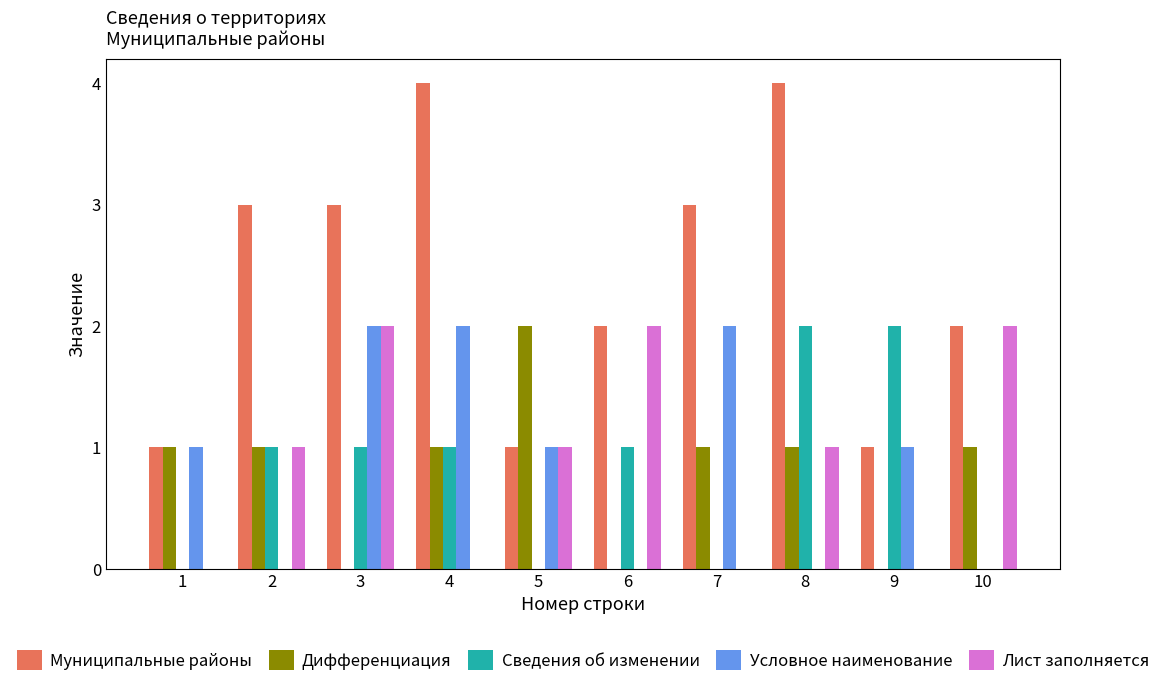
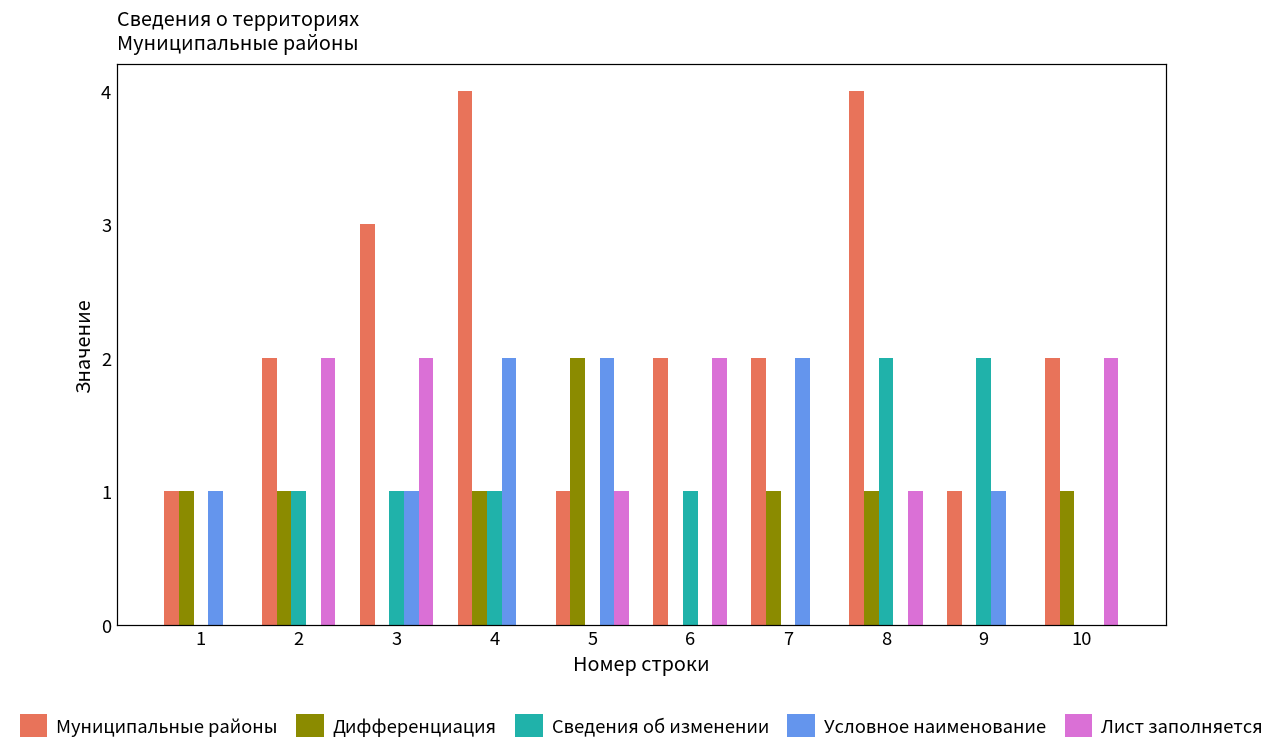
Муниципальные районы, 2: 3 -> 2
Лист заполняется, 2: 1 -> 2
Условное наименование, 3: 2 -> 1
Условное наименование, 5: 1 -> 2
Муниципальные районы, 7: 3 -> 2
